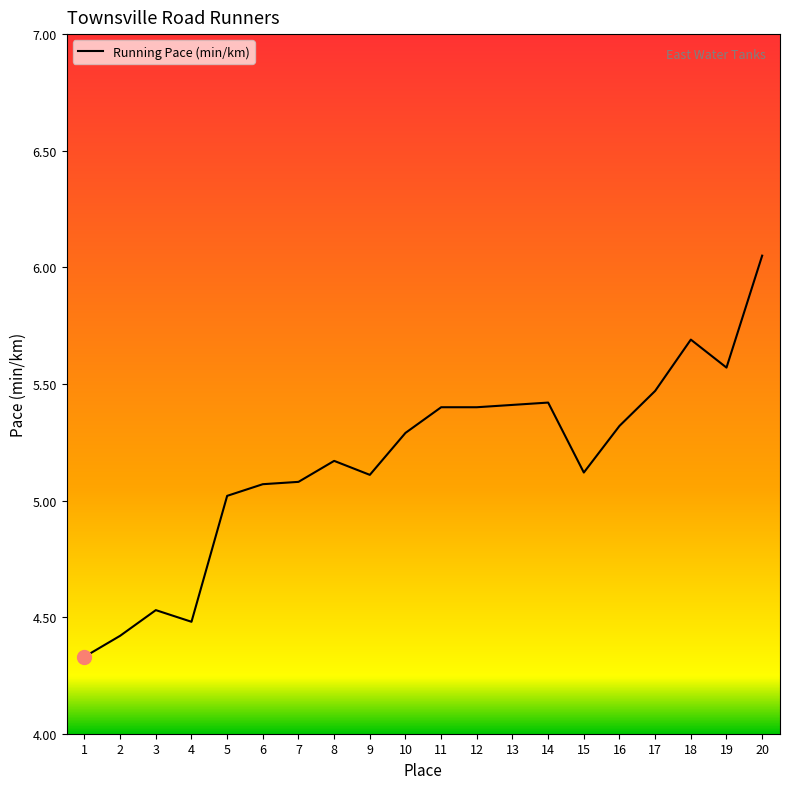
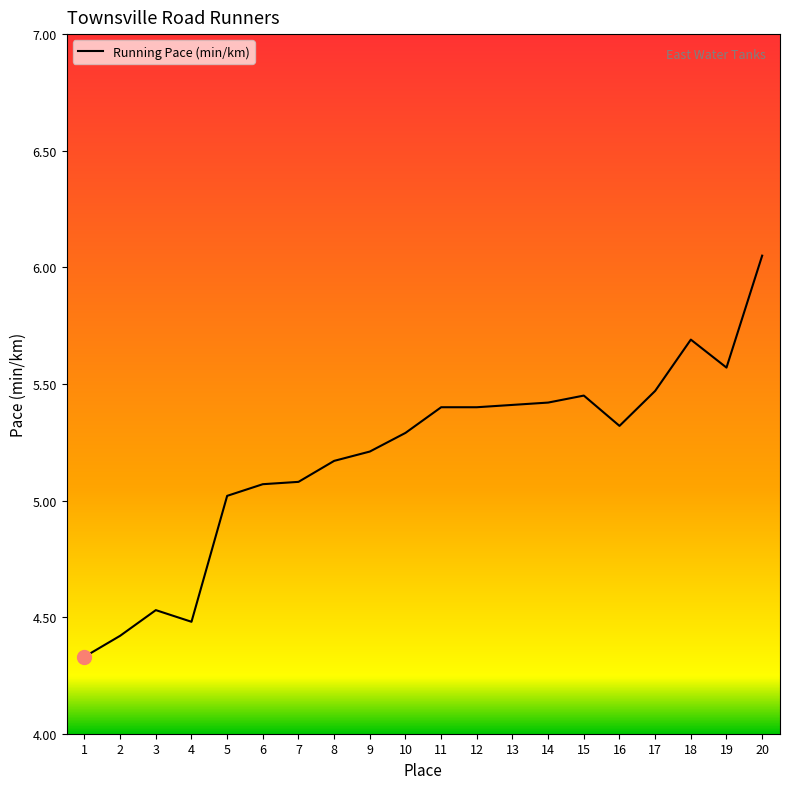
Running Pace (min/km), 9: 5.11 -> 5.21
Running Pace (min/km), 15: 5.12 -> 5.45
